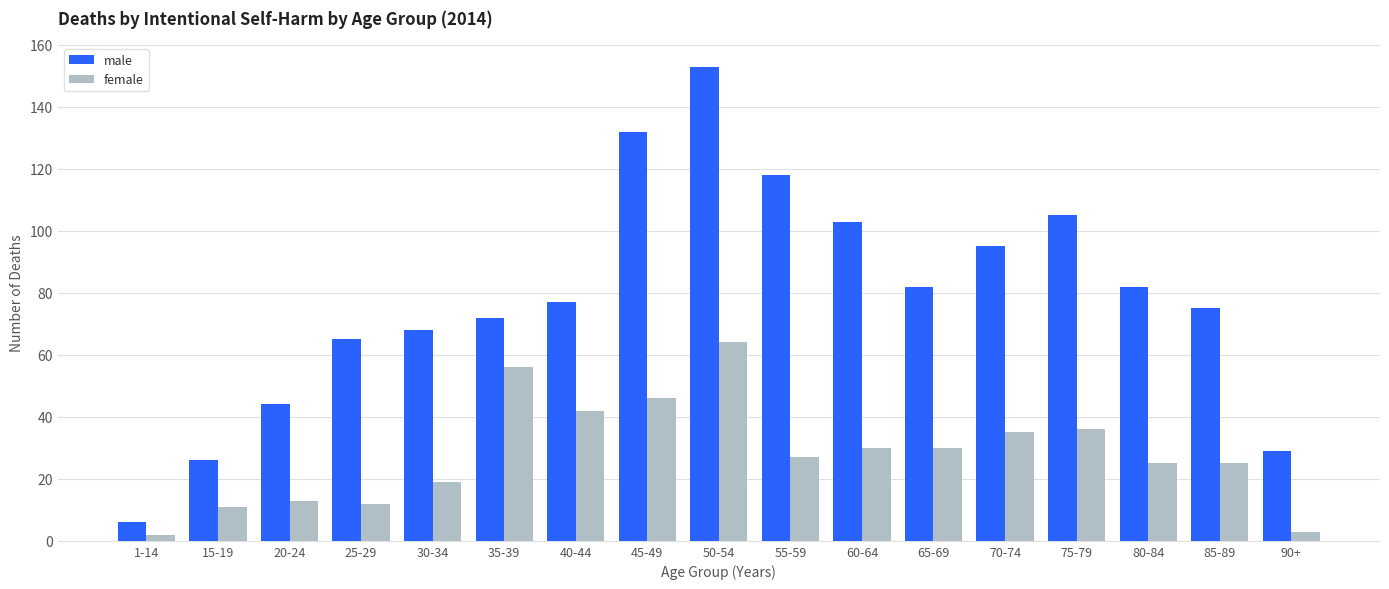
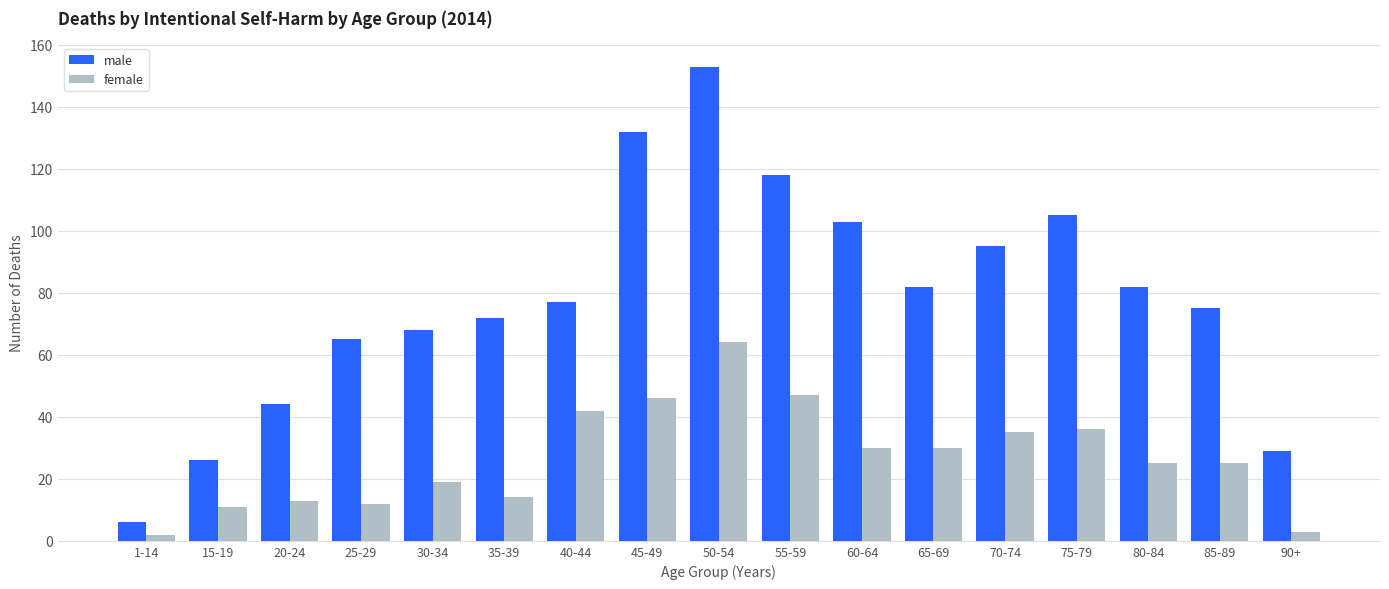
female, 35-39: 56 -> 14
female, 55-59: 27 -> 47
